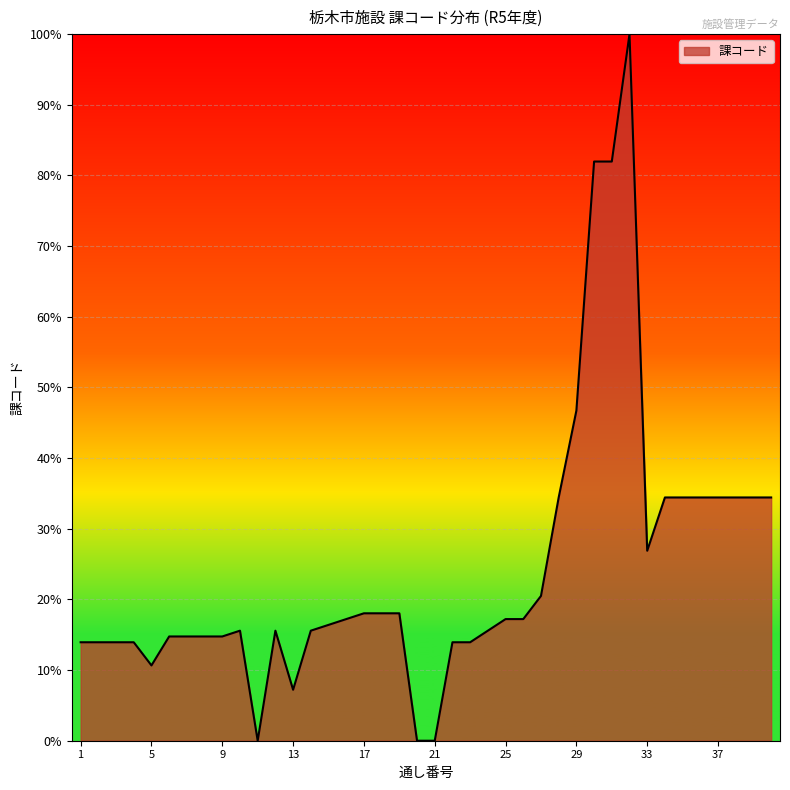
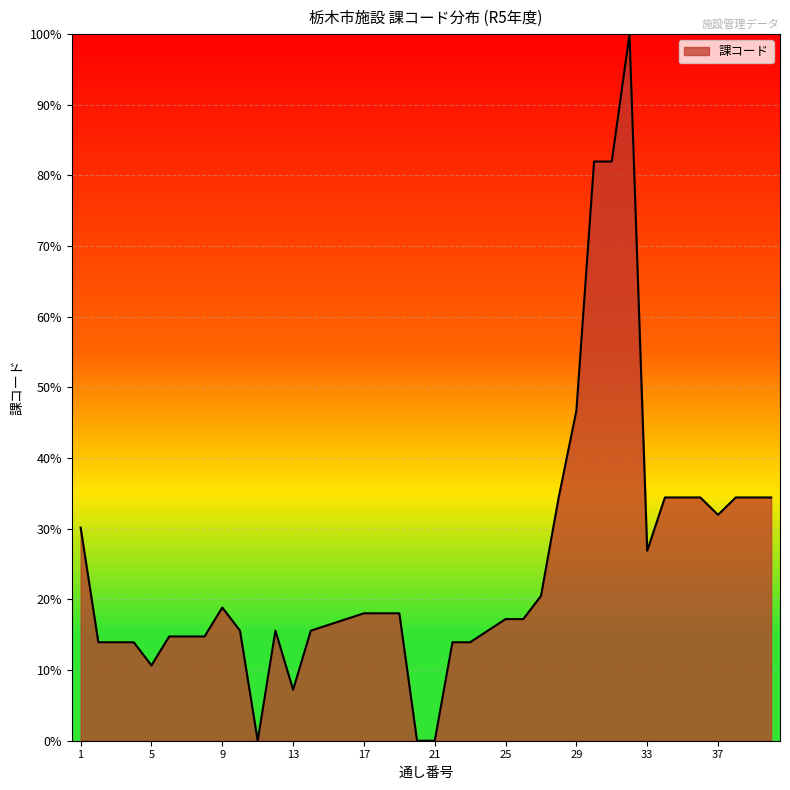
1: 14% -> 30%
9: 15% -> 19%
37: 34% -> 32%
